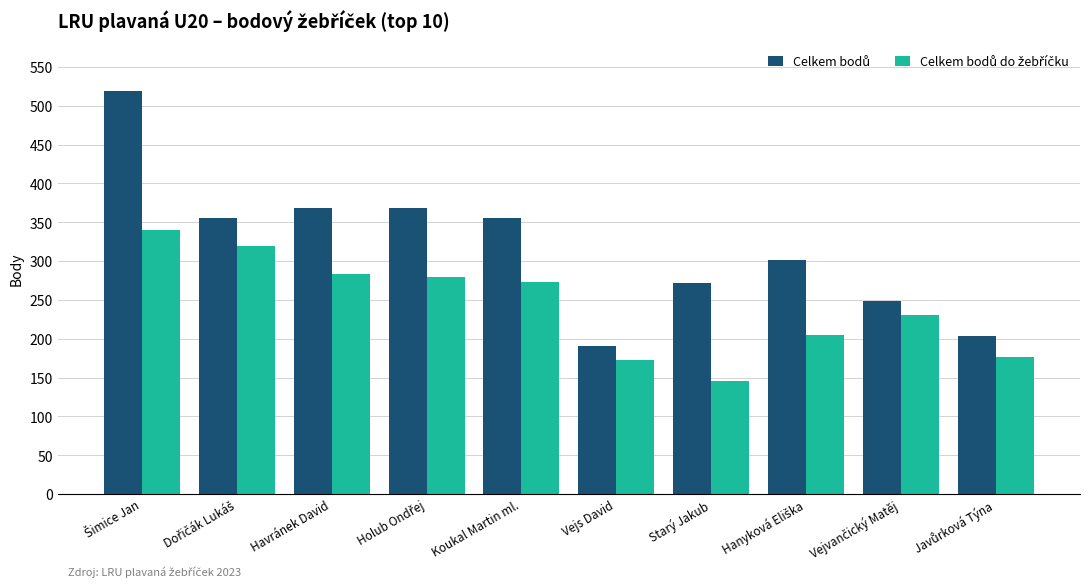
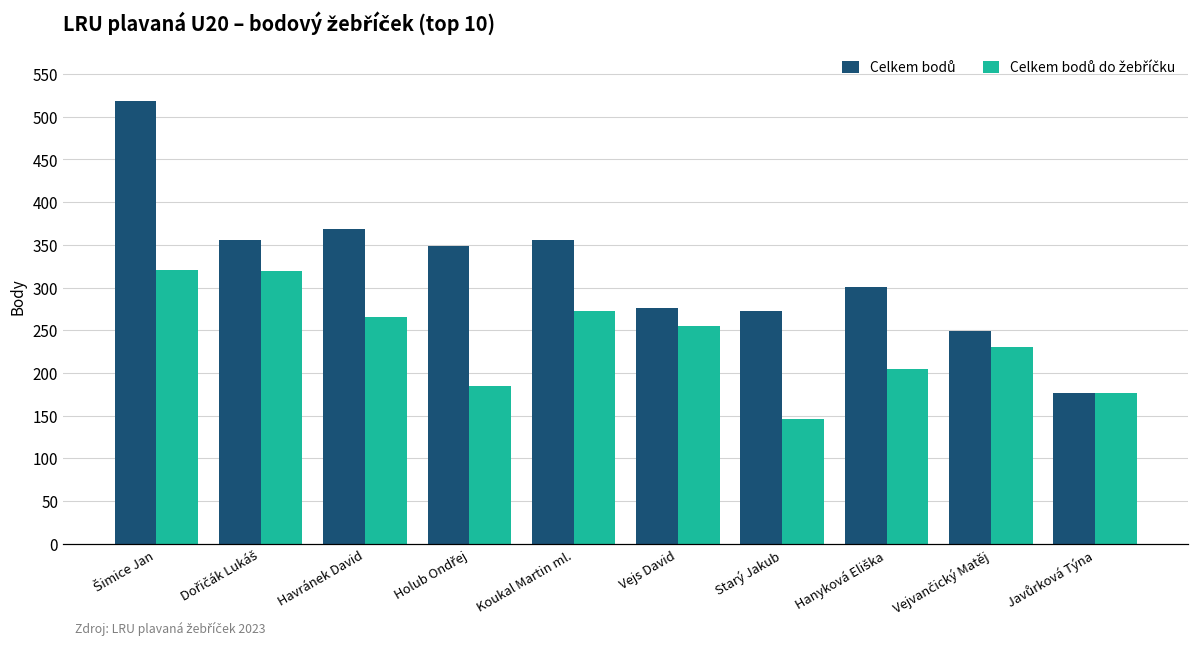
Celkem bodů do žebříčku, Šimice Jan: 340 -> 320
Celkem bodů do žebříčku, Havránek David: 280 -> 270
Celkem bodů, Holub Ondřej: 370 -> 350
Celkem bodů do žebříčku, Holub Ondřej: 280 -> 190
Celkem bodů, Vejs David: 190 -> 280
Celkem bodů do žebříčku, Vejs David: 170 -> 260
Celkem bodů, Javůrková Týna: 200 -> 180
